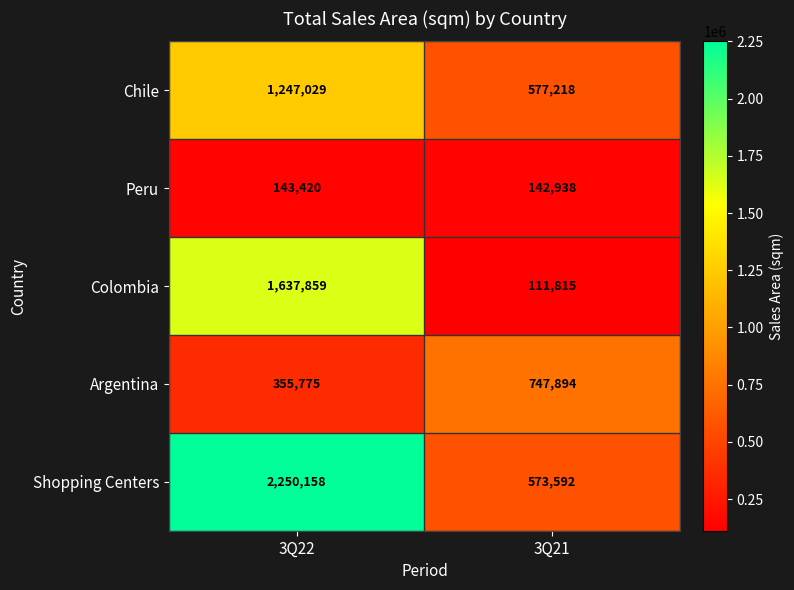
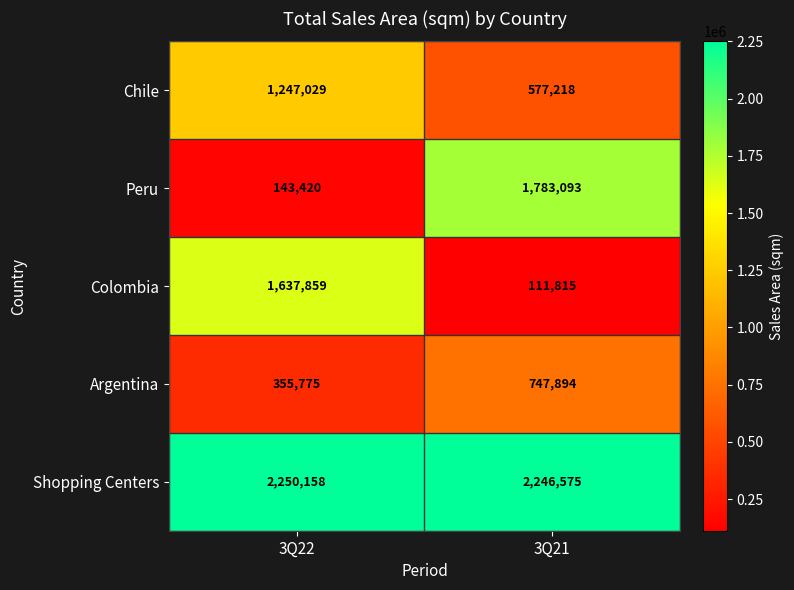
Peru, 3Q21: 142,938 -> 1,783,093
Shopping Centers, 3Q21: 573,592 -> 2,246,575
